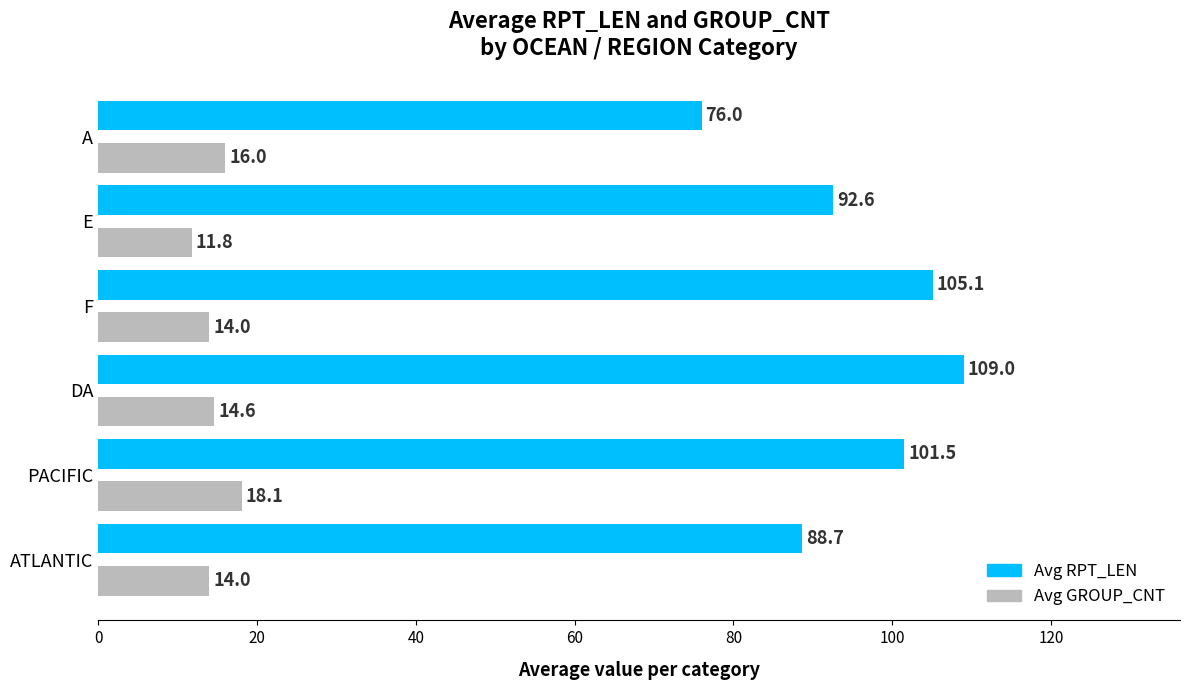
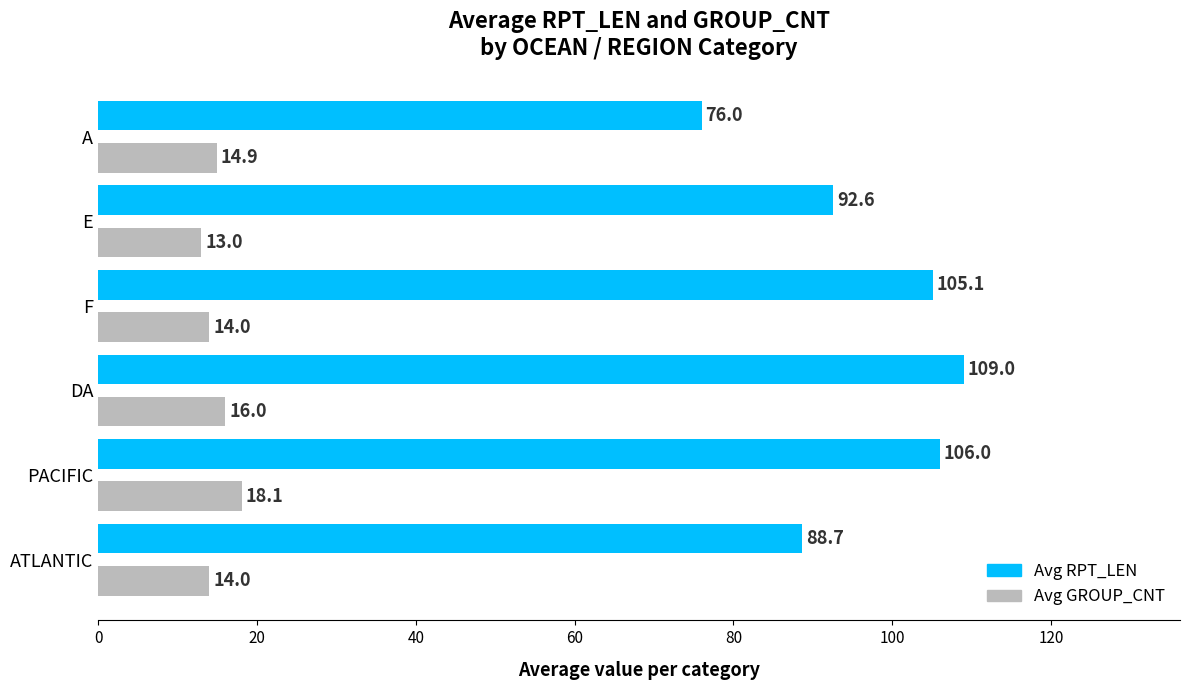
Avg GROUP_CNT, A: 16.0 -> 14.9
Avg GROUP_CNT, E: 11.8 -> 13.0
Avg GROUP_CNT, DA: 14.6 -> 16.0
Avg RPT_LEN, PACIFIC: 101.5 -> 106.0
